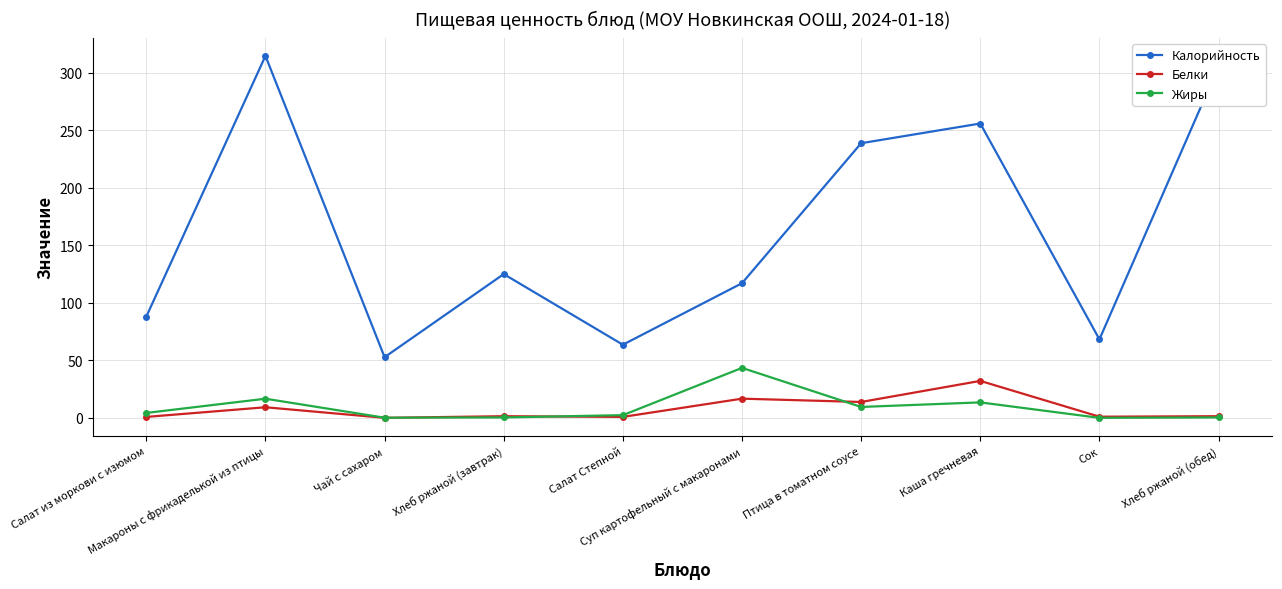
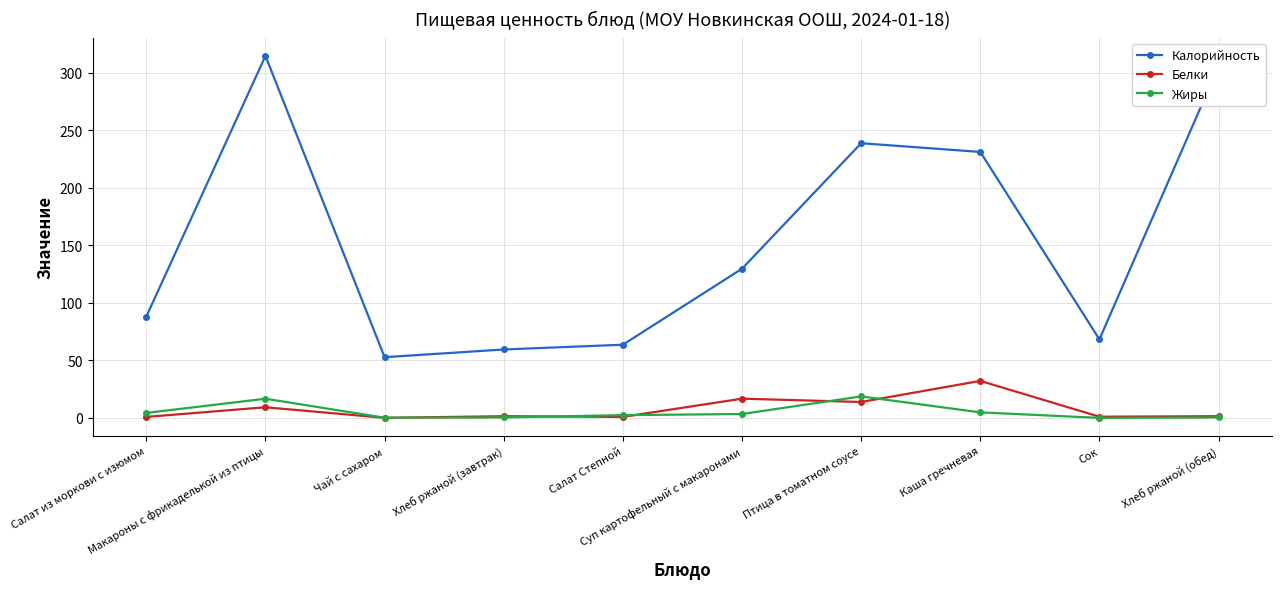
Калорийность, Хлеб ржаной (завтрак): 125 -> 59
Калорийность, Суп картофельный с макаронами: 117 -> 130
Жиры, Суп картофельный с макаронами: 43 -> 3
Жиры, Птица в томатном соусе: 9 -> 19
Калорийность, Каша гречневая: 256 -> 231
Жиры, Каша гречневая: 13 -> 5
